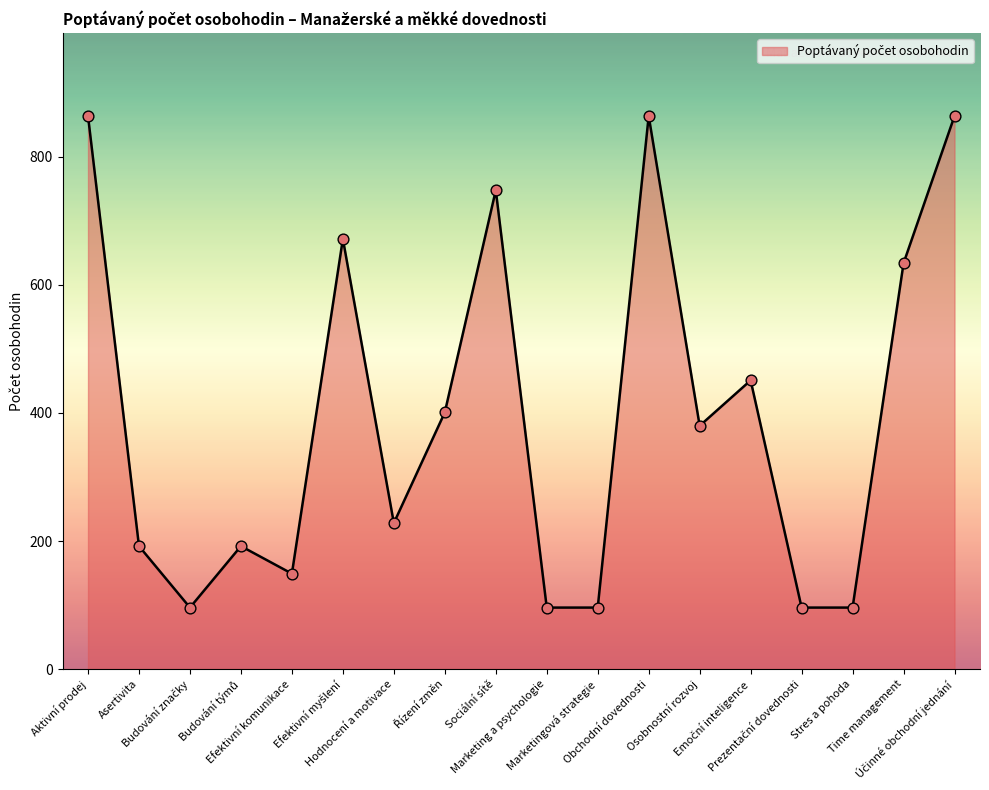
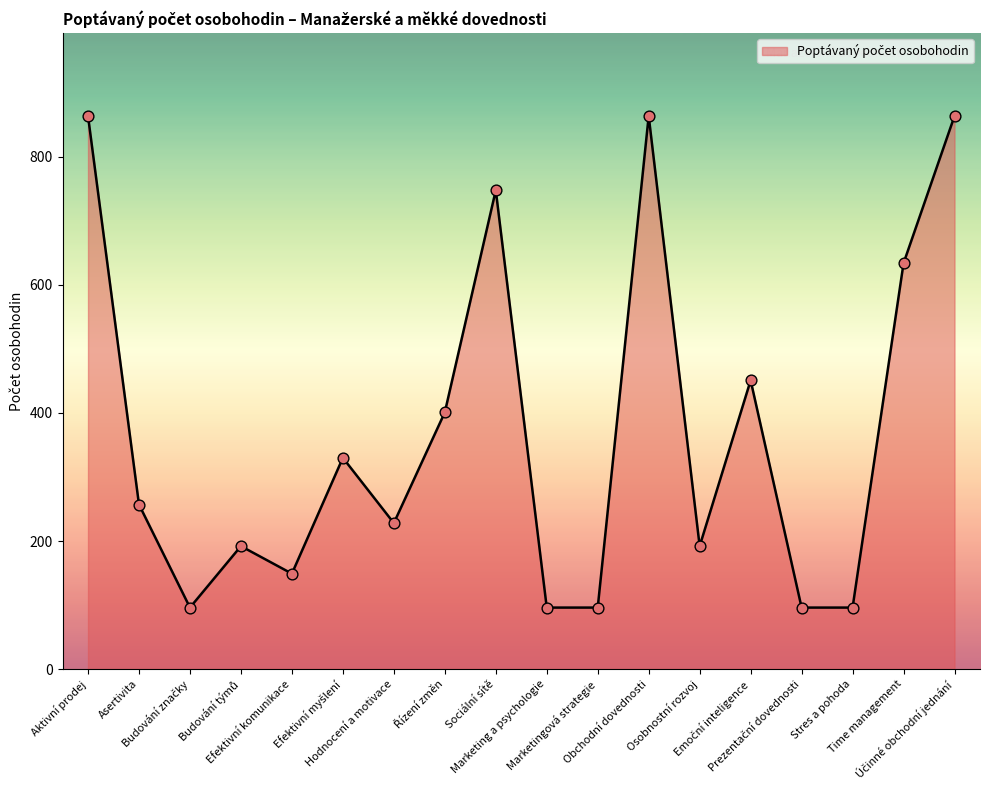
Asertivita: 190 -> 260
Efektivní myšlení: 670 -> 330
Osobnostní rozvoj: 380 -> 190
